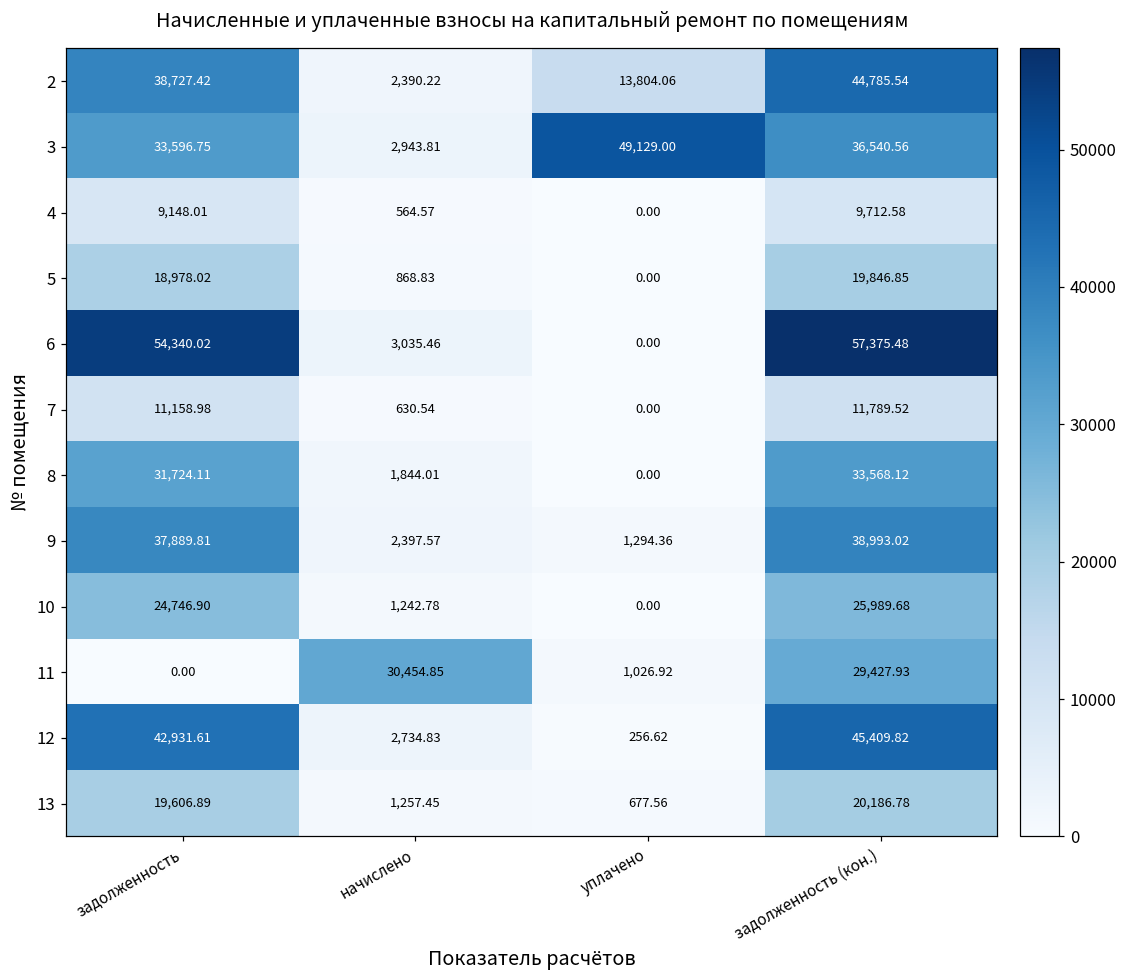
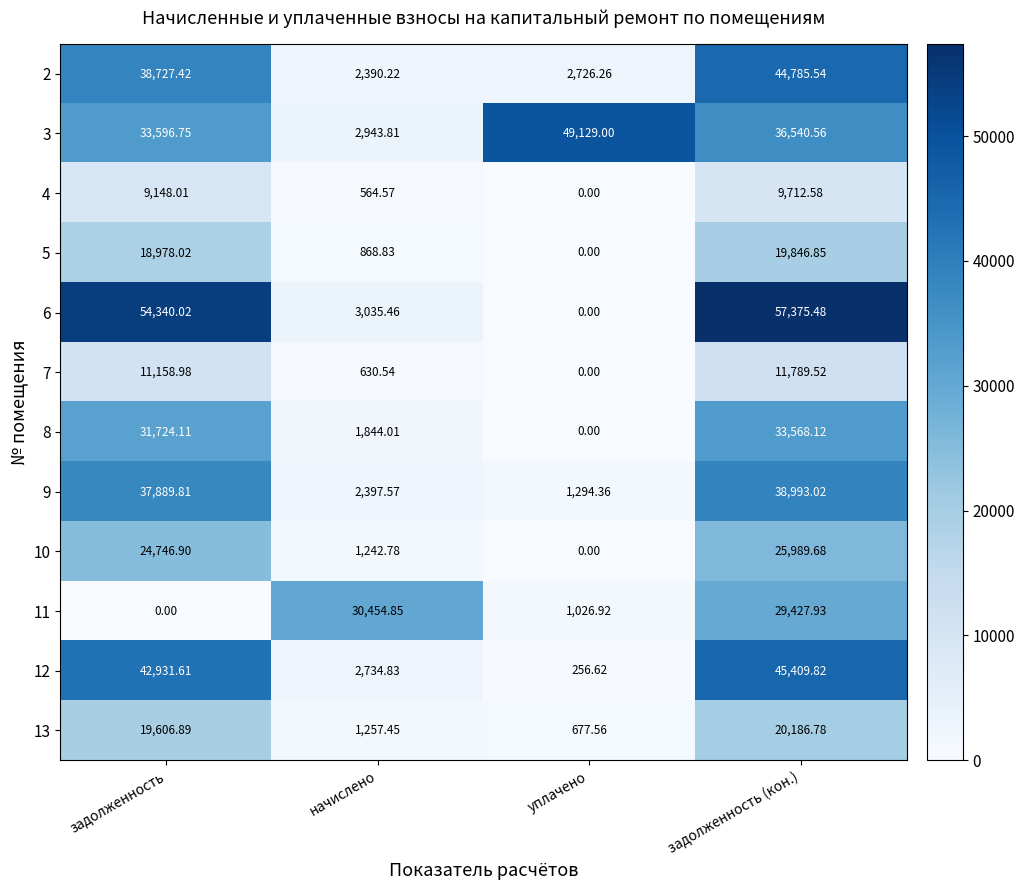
2, уплачено: 13,804.06 -> 2,726.26
